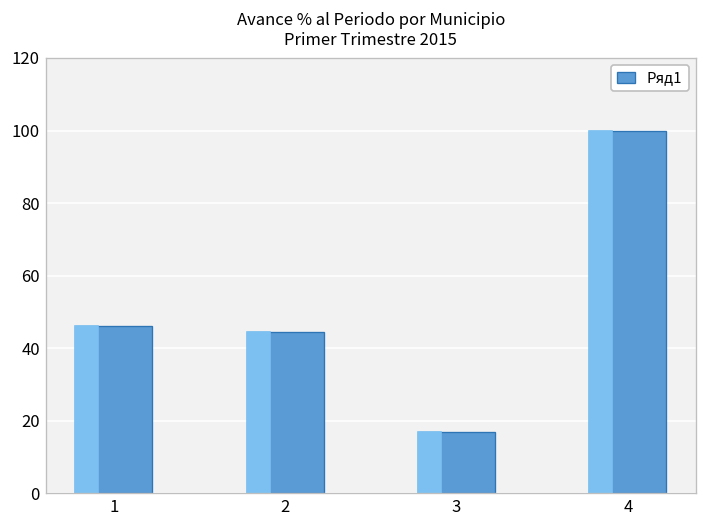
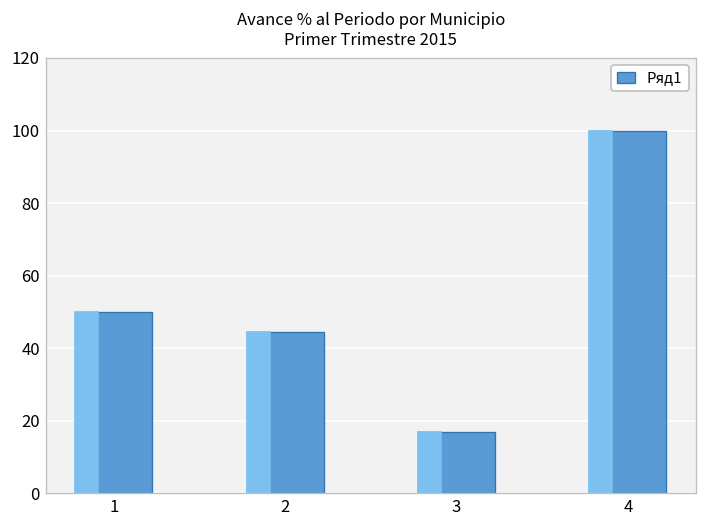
1: 46 -> 50
